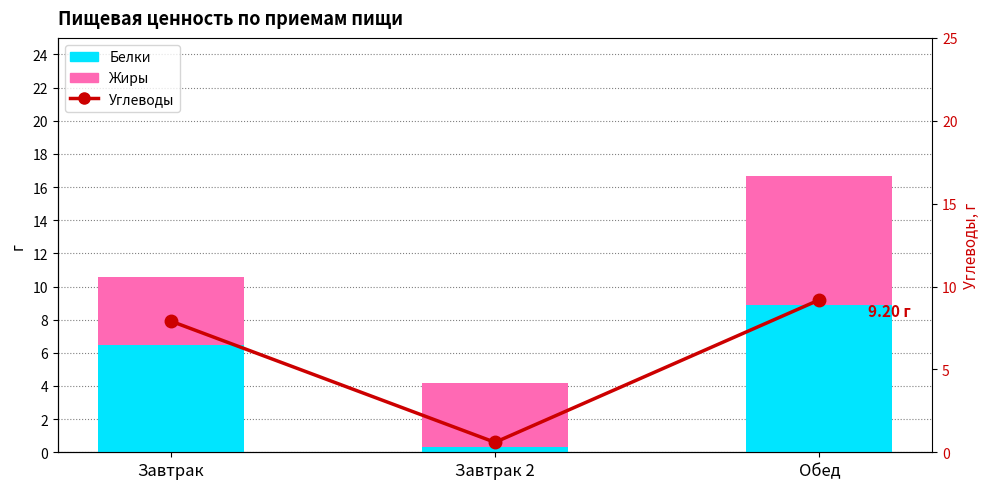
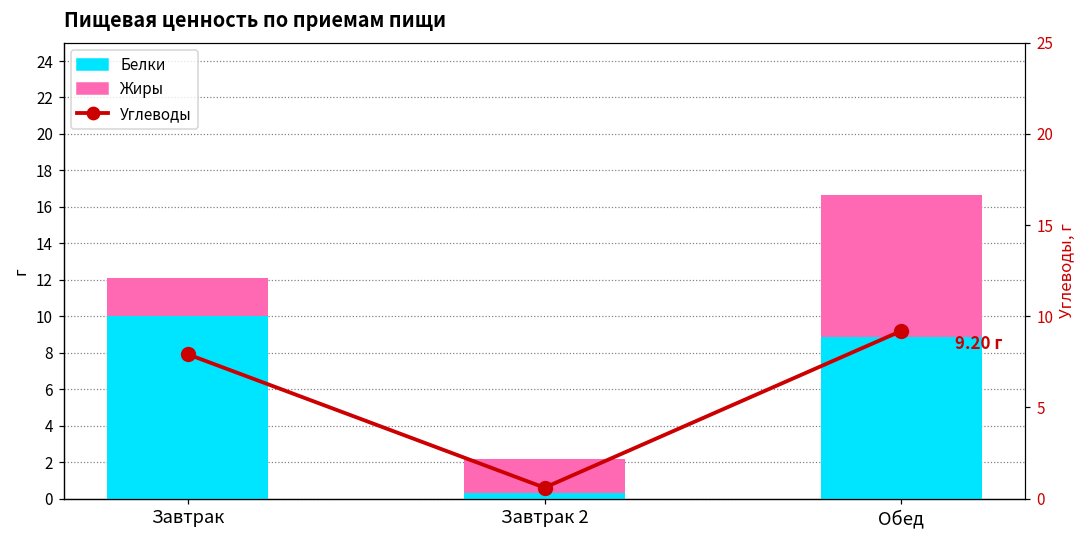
Белки, Завтрак: 6.5 -> 10.0
Жиры, Завтрак: 4.1 -> 2.1
Жиры, Завтрак 2: 3.9 -> 1.9
